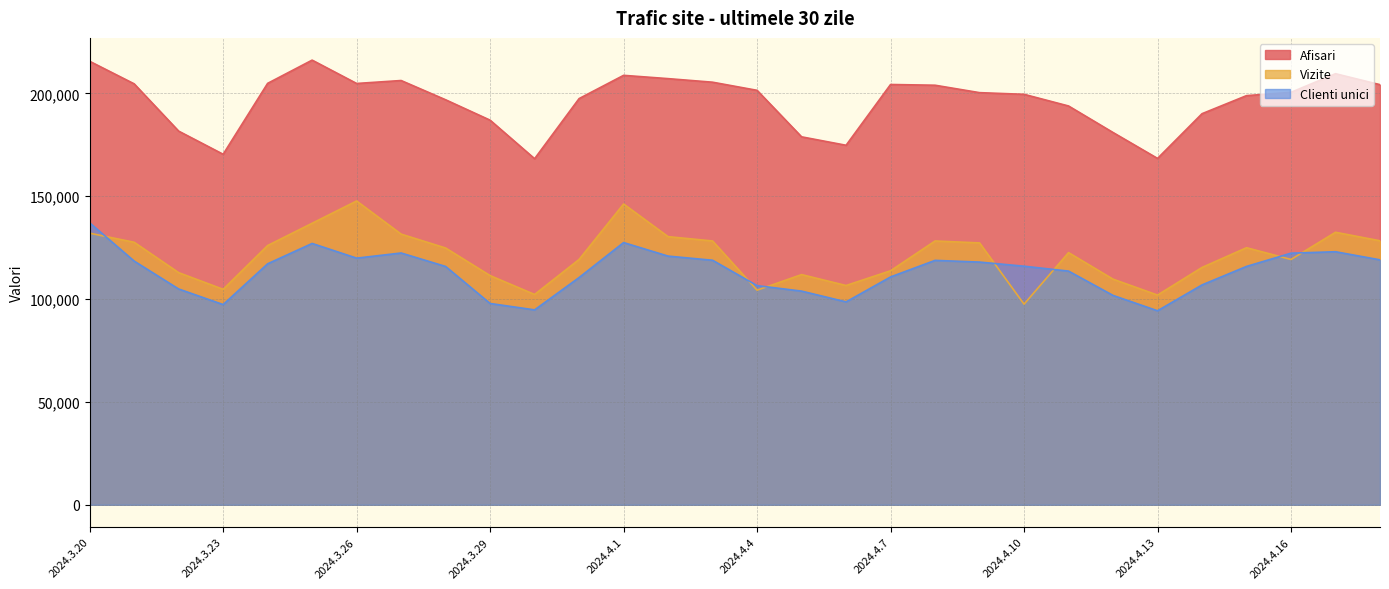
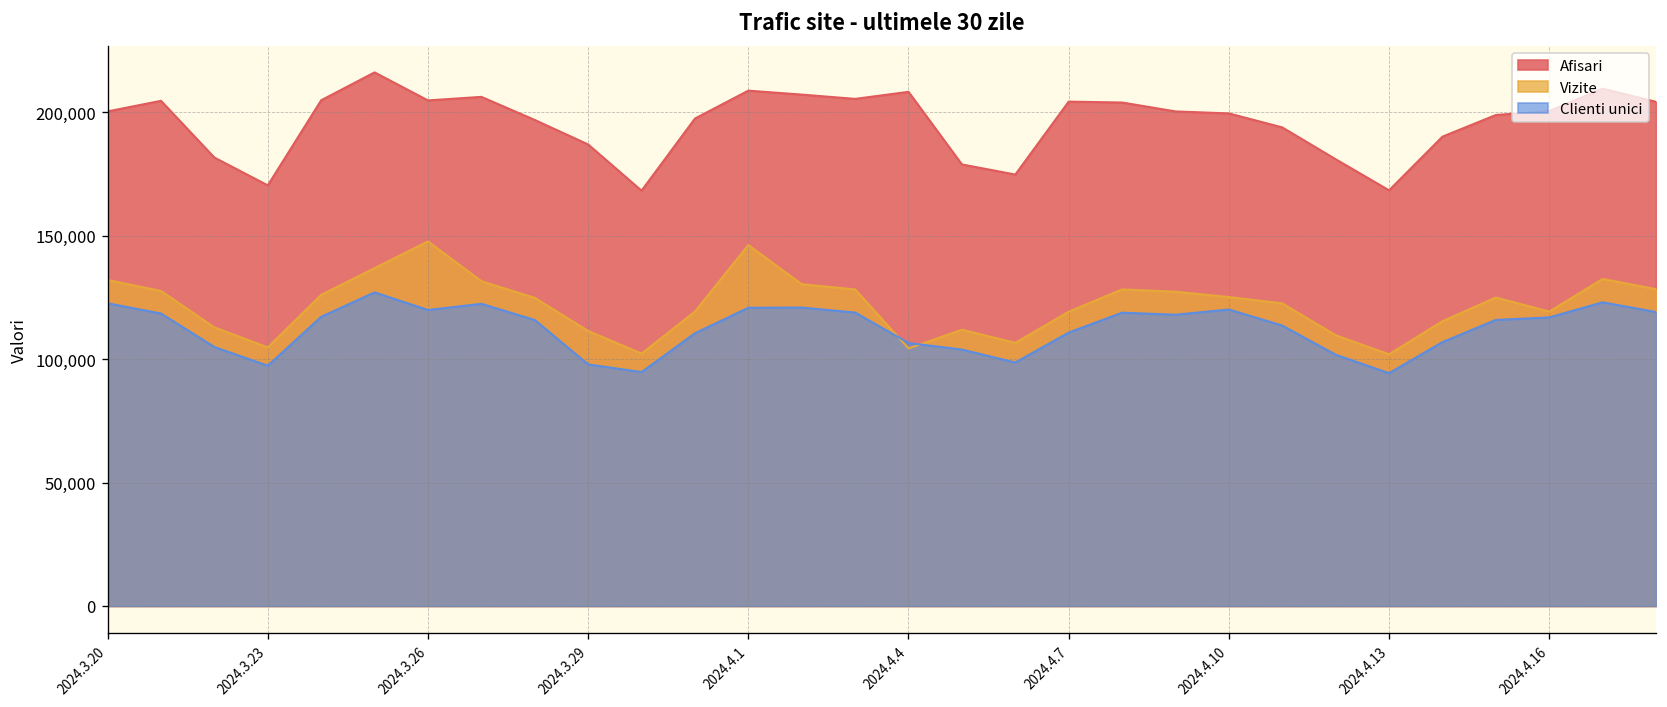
Afisari, 2024.3.20: 216,000 -> 200,000
Clienti unici, 2024.3.20: 137,000 -> 123,000
Clienti unici, 2024.4.1: 127,000 -> 121,000
Afisari, 2024.4.4: 201,000 -> 208,000
Vizite, 2024.4.7: 114,000 -> 119,000
Vizite, 2024.4.10: 98,000 -> 125,000
Clienti unici, 2024.4.10: 116,000 -> 120,000
Clienti unici, 2024.4.16: 122,000 -> 117,000
